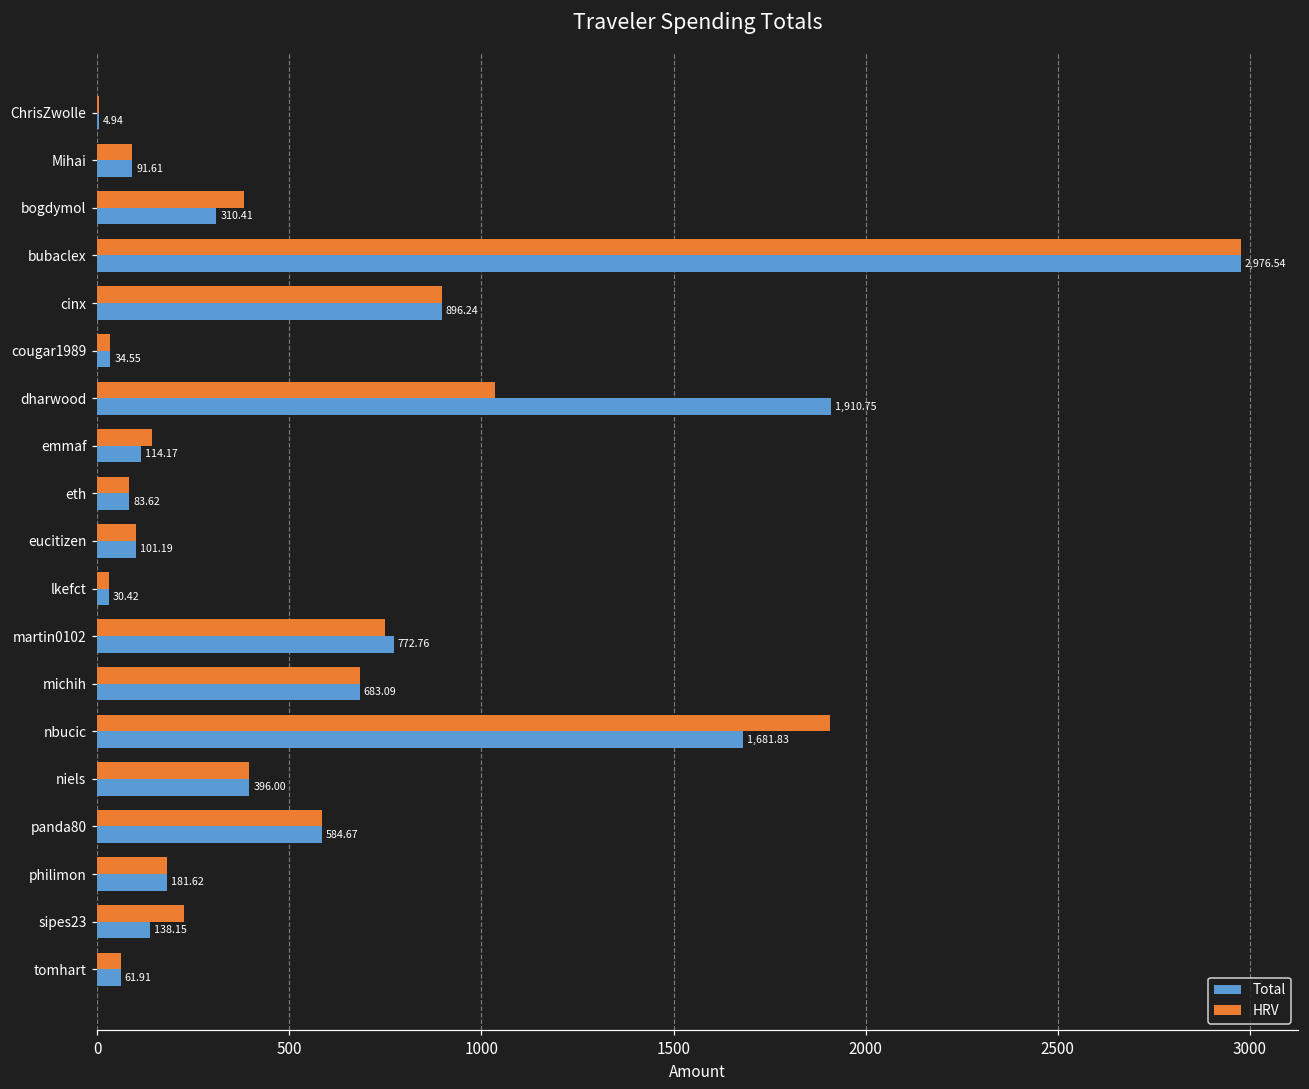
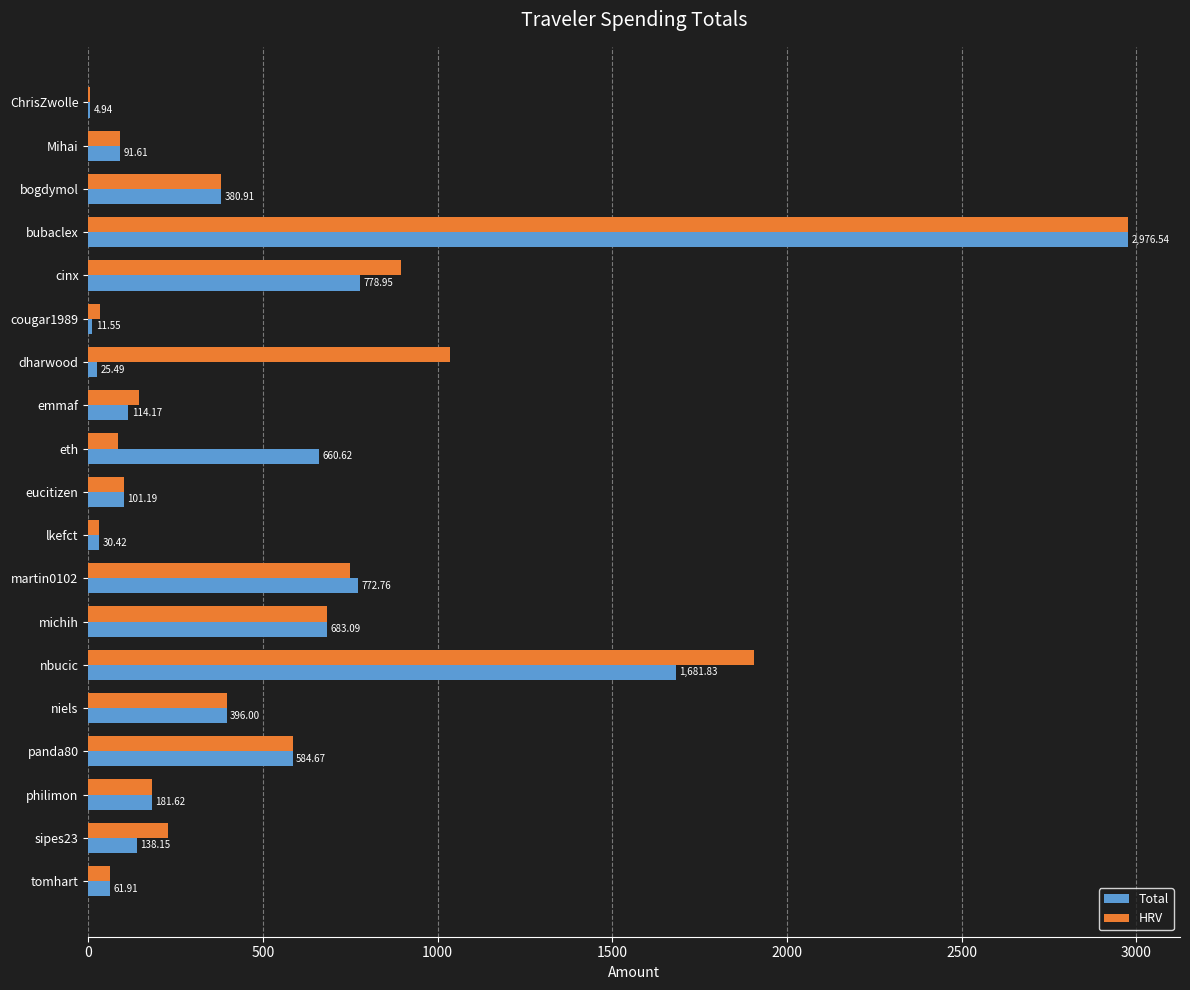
Total, bogdymol: 310.41 -> 380.91
Total, cinx: 896.24 -> 778.95
Total, cougar1989: 34.55 -> 11.55
Total, dharwood: 1,910.75 -> 25.49
Total, eth: 83.62 -> 660.62
